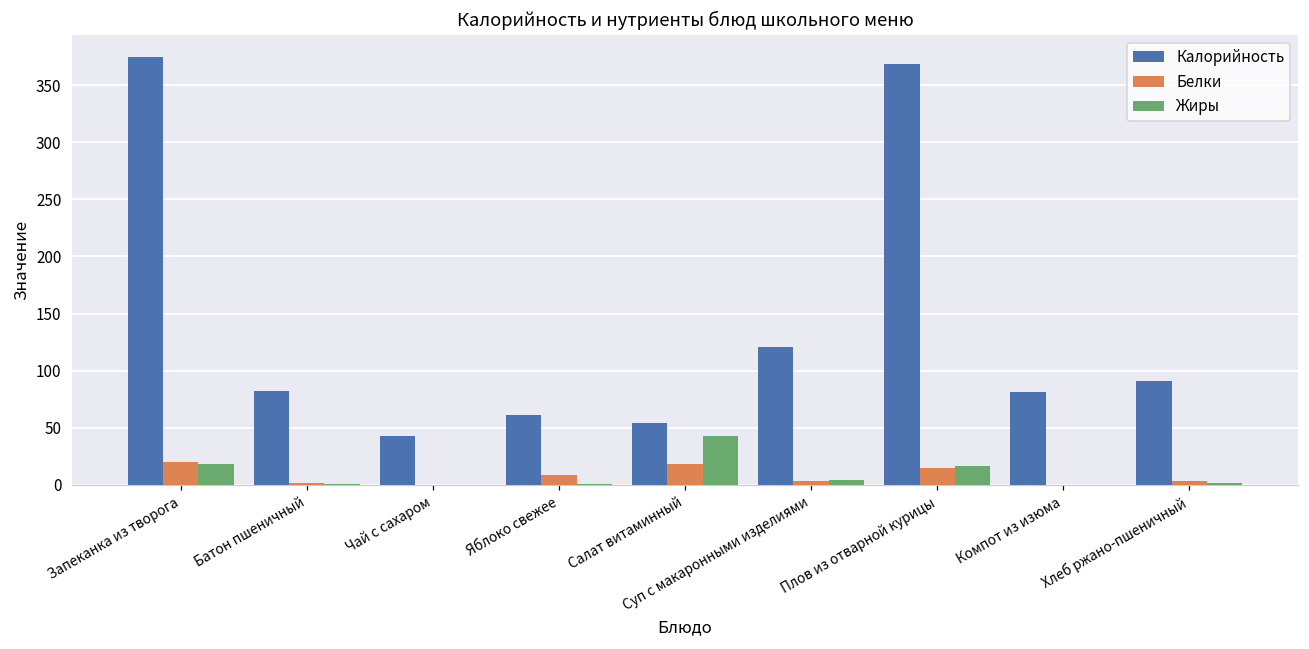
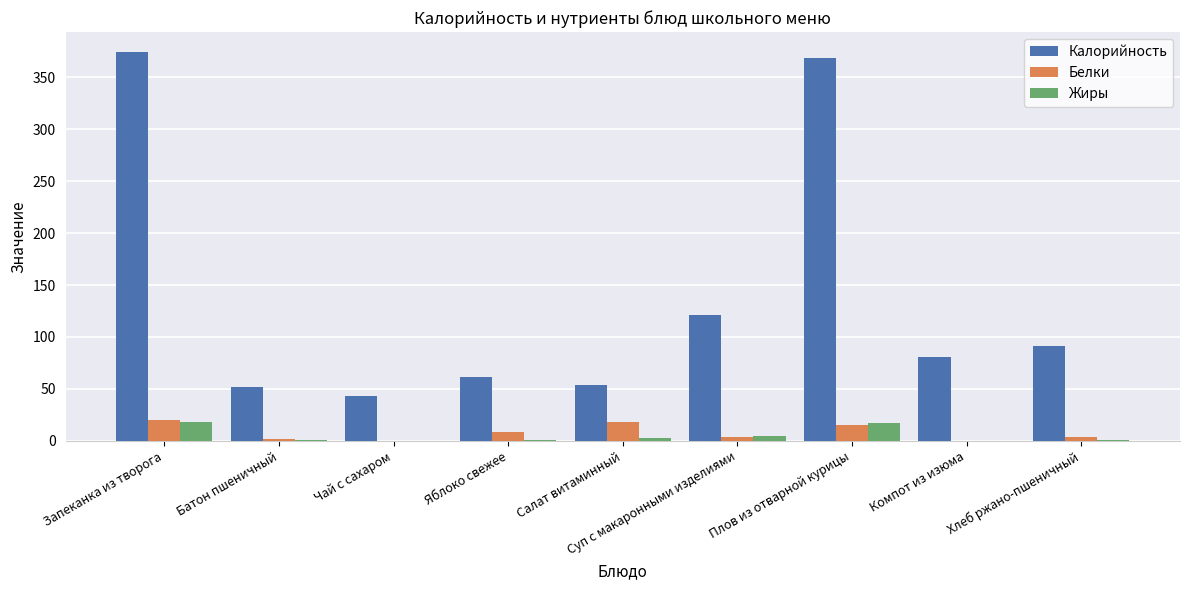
Калорийность, Батон пшеничный: 82 -> 52
Жиры, Салат витаминный: 43 -> 3
